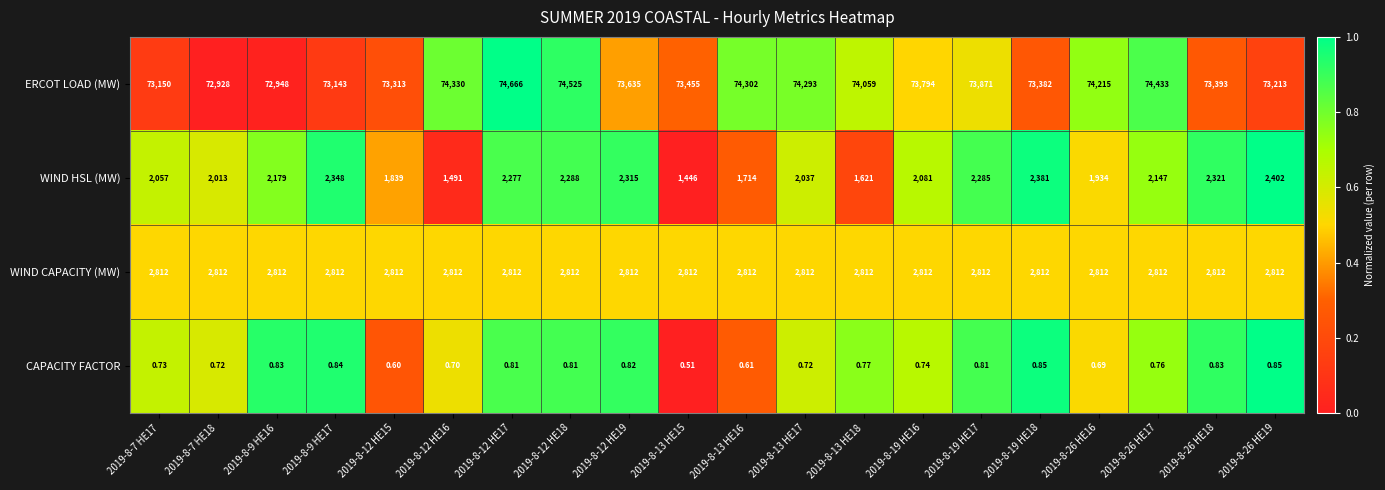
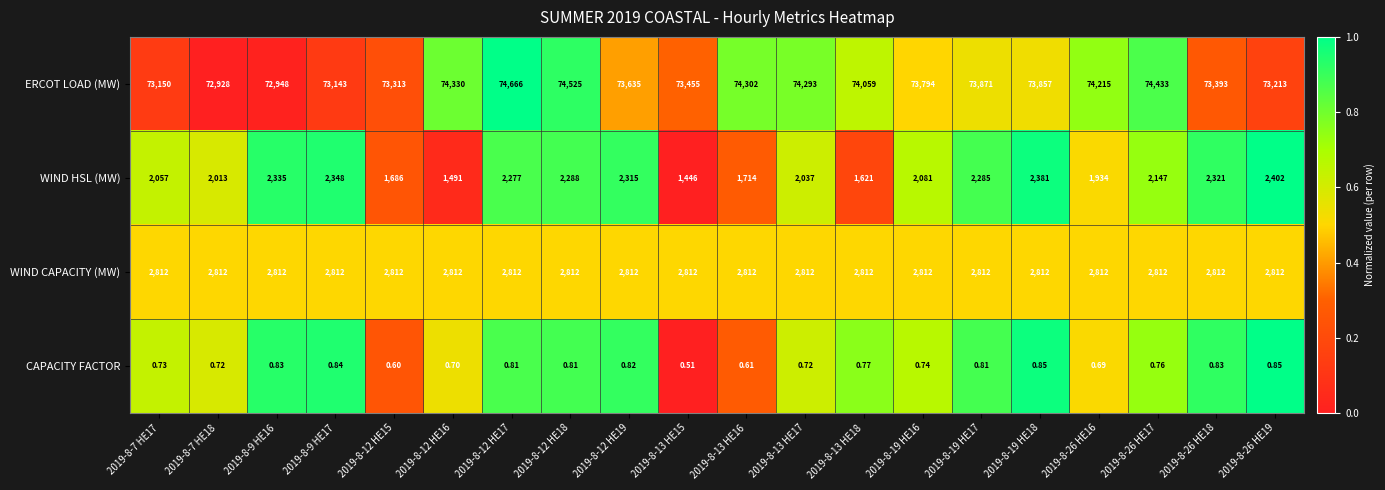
ERCOT LOAD (MW), 2019-8-19 HE18: 73,382 -> 73,857
WIND HSL (MW), 2019-8-9 HE16: 2,179 -> 2,335
WIND HSL (MW), 2019-8-12 HE15: 1,839 -> 1,686
